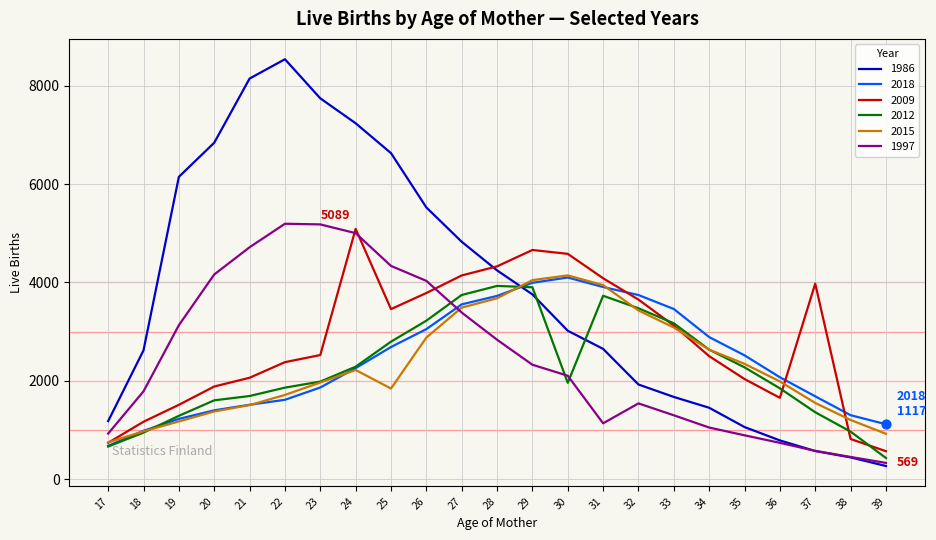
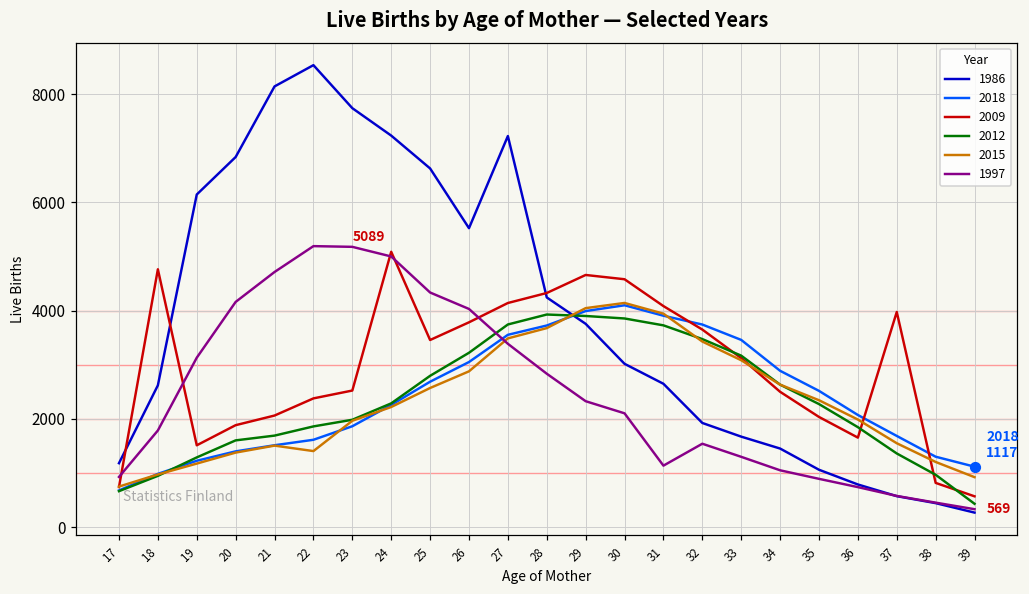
2009, 18: 1200 -> 4800
2015, 22: 1700 -> 1400
2015, 25: 1800 -> 2600
1986, 27: 4800 -> 7200
2012, 30: 2000 -> 3900
